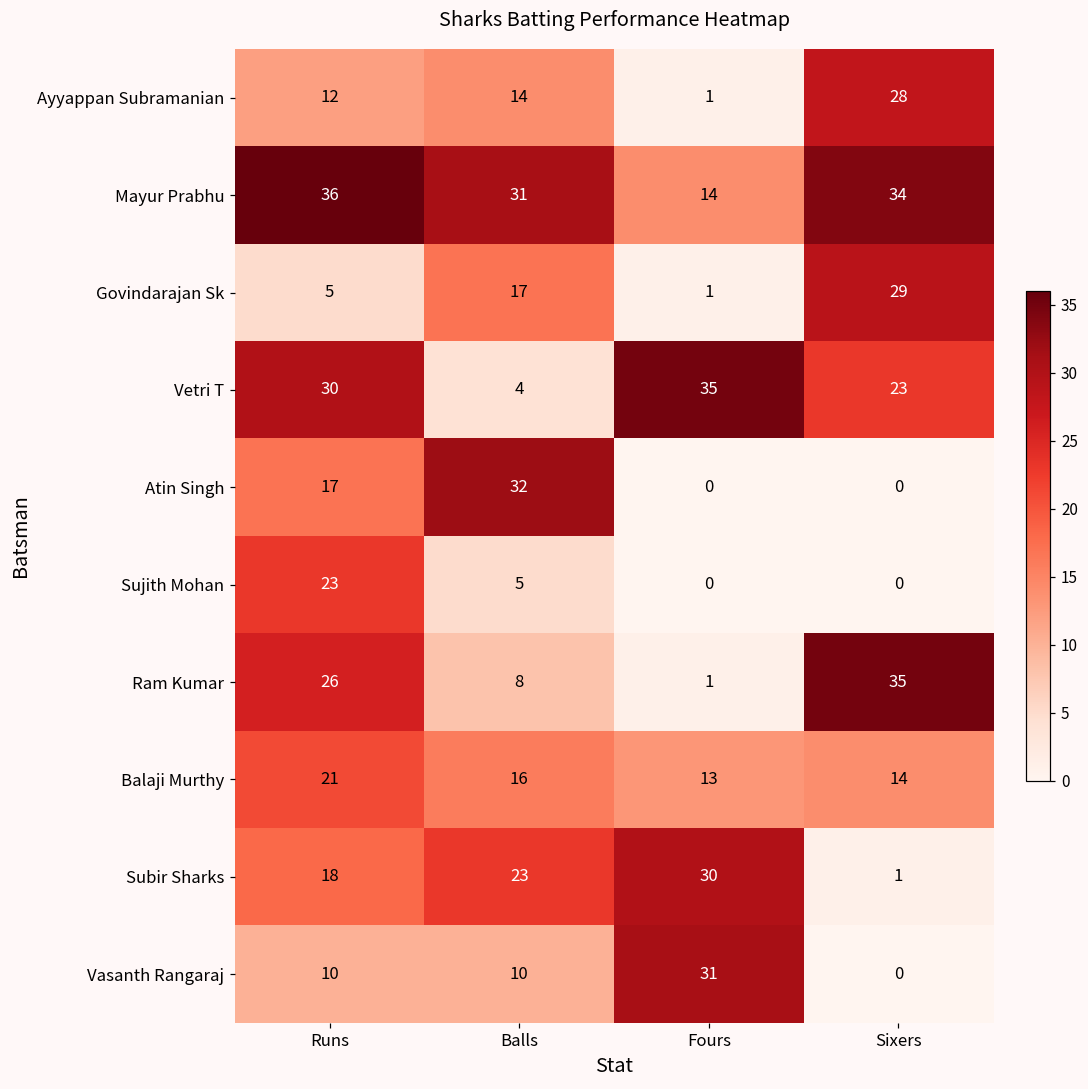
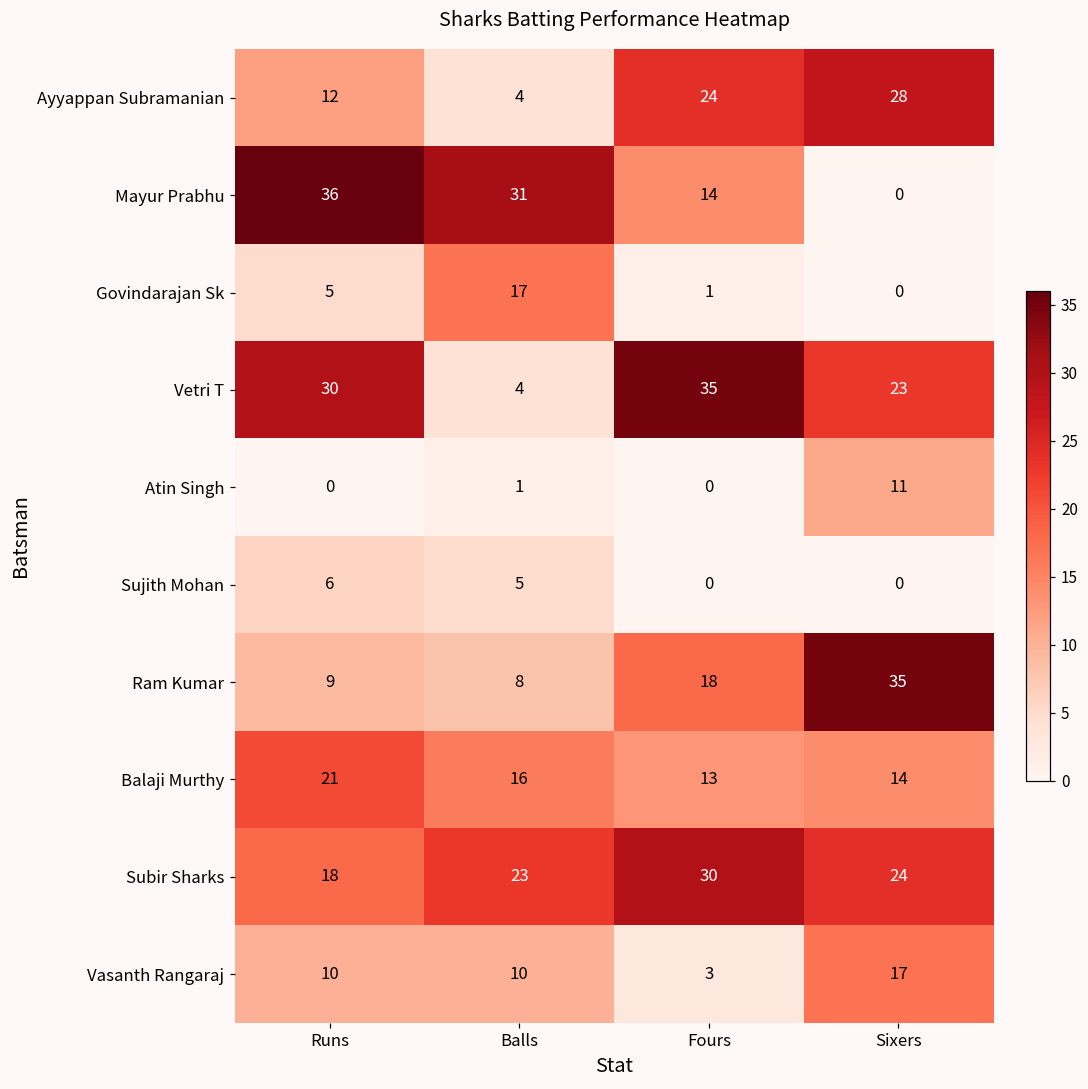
Ayyappan Subramanian, Balls: 14 -> 4
Ayyappan Subramanian, Fours: 1 -> 24
Mayur Prabhu, Sixers: 34 -> 0
Govindarajan Sk, Sixers: 29 -> 0
Atin Singh, Runs: 17 -> 0
Atin Singh, Balls: 32 -> 1
Atin Singh, Sixers: 0 -> 11
Sujith Mohan, Runs: 23 -> 6
Ram Kumar, Runs: 26 -> 9
Ram Kumar, Fours: 1 -> 18
Subir Sharks, Sixers: 1 -> 24
Vasanth Rangaraj, Fours: 31 -> 3
Vasanth Rangaraj, Sixers: 0 -> 17
